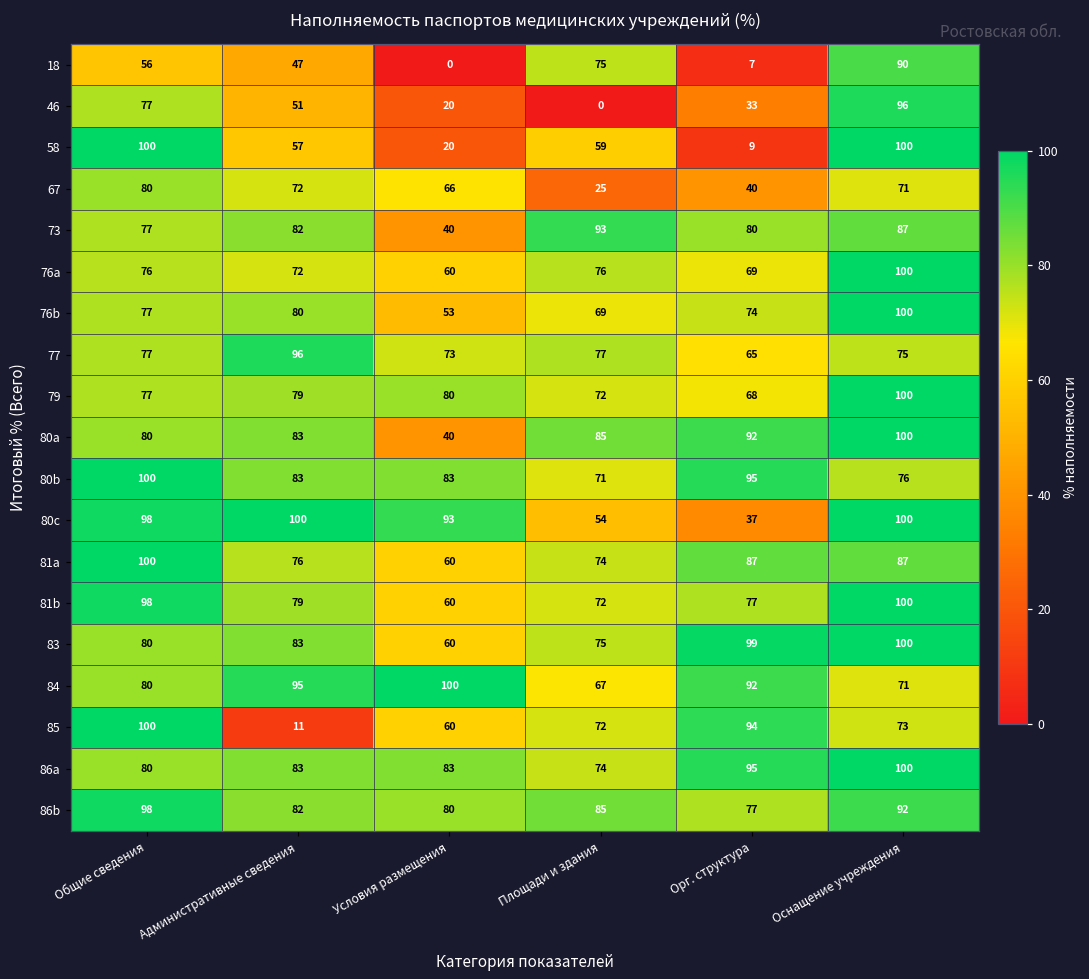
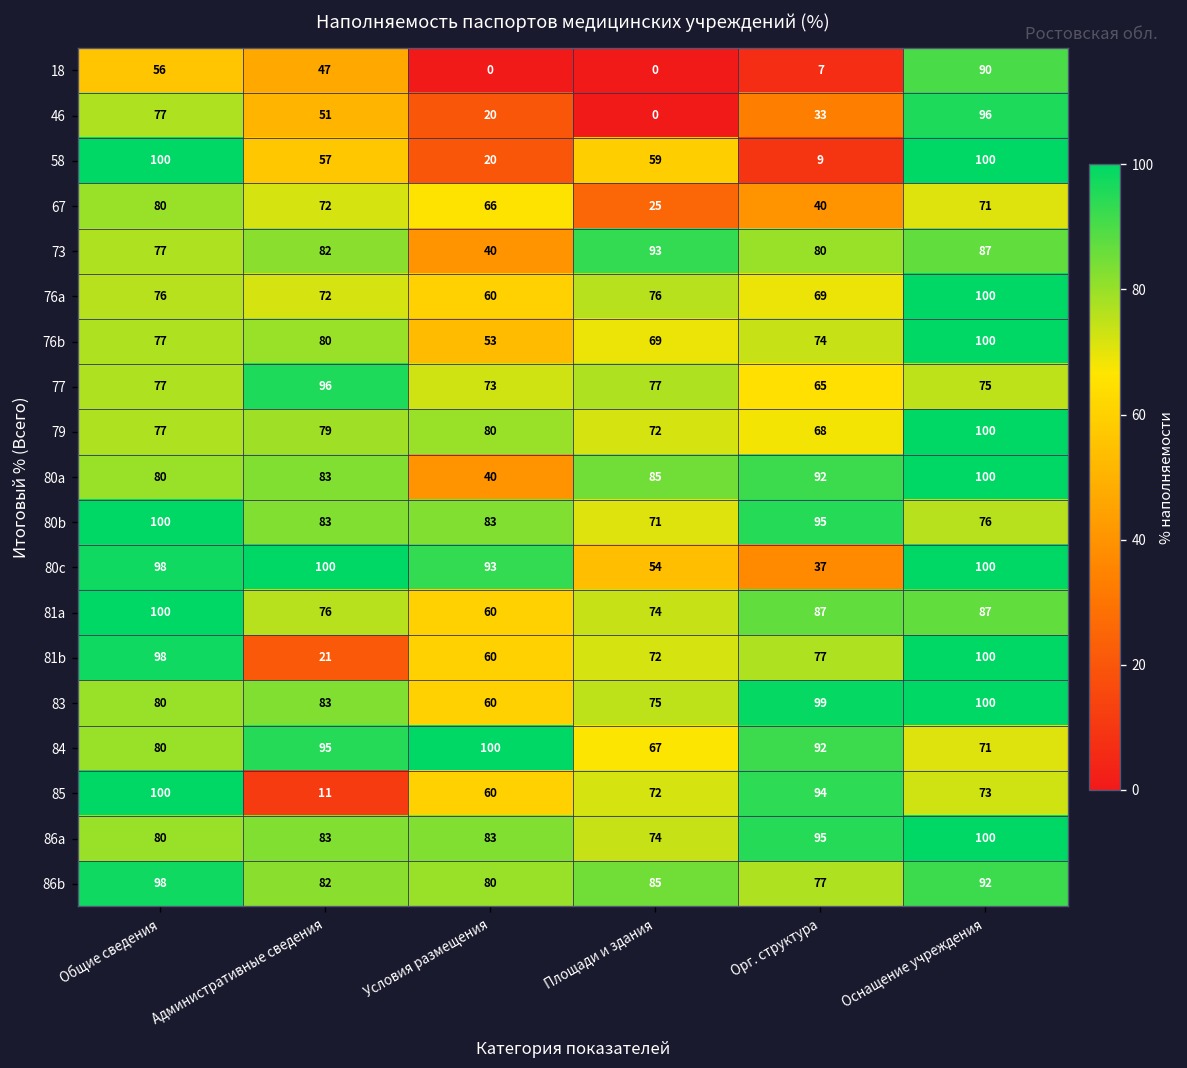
18, Площади и здания: 75 -> 0
81b, Административные сведения: 79 -> 21
